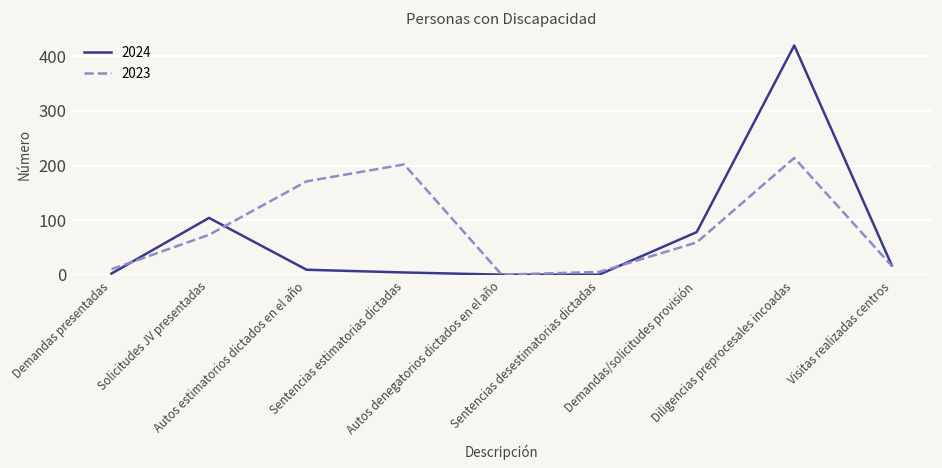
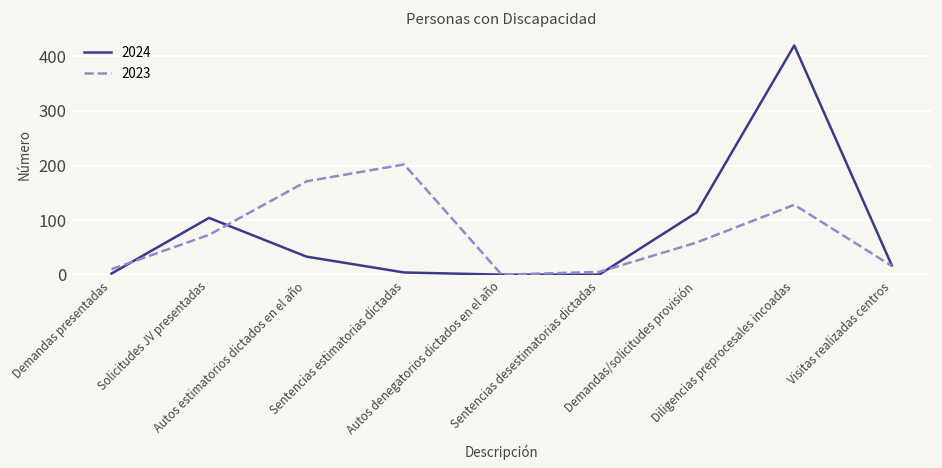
2024, Autos estimatorios dictados en el año: 10 -> 30
2024, Demandas/solicitudes provisión: 80 -> 110
2023, Diligencias preprocesales incoadas: 210 -> 130
